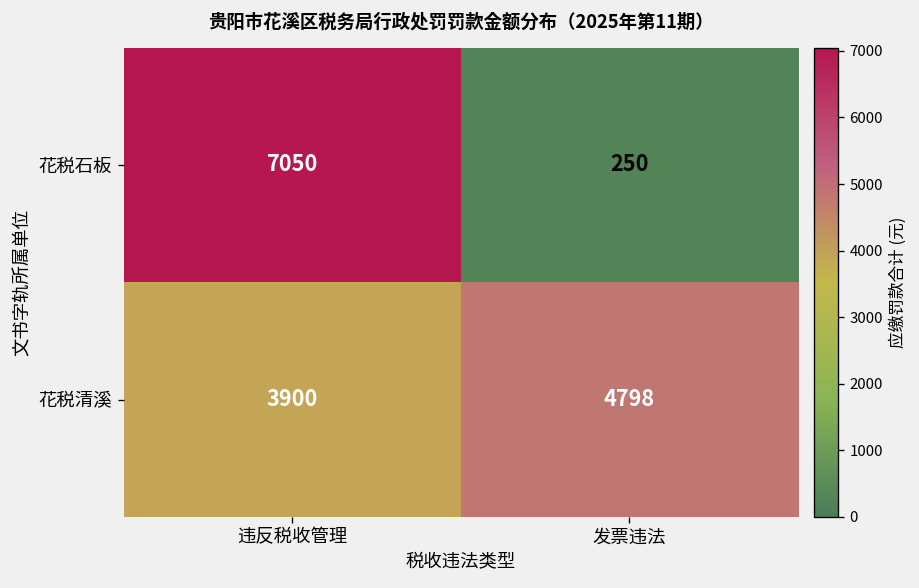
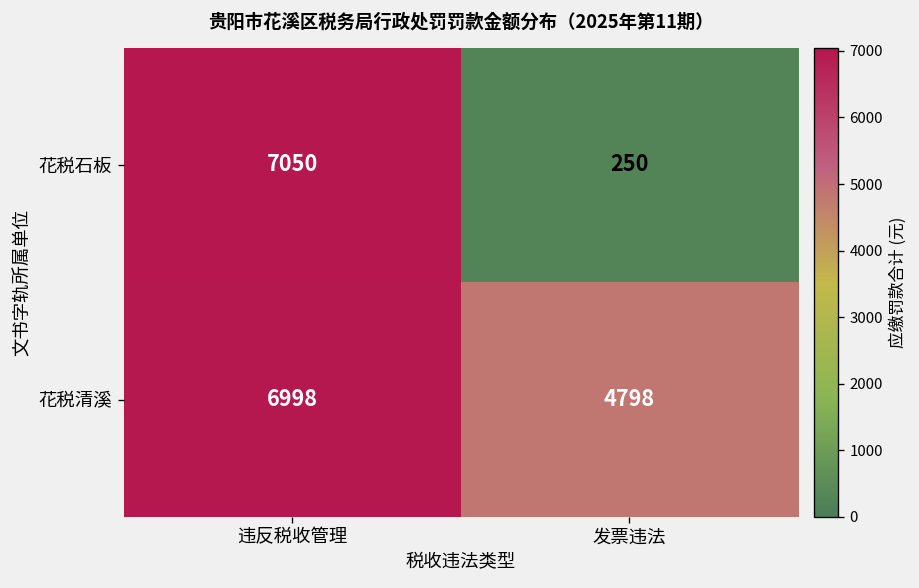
花税清溪, 违反税收管理: 3900 -> 6998
